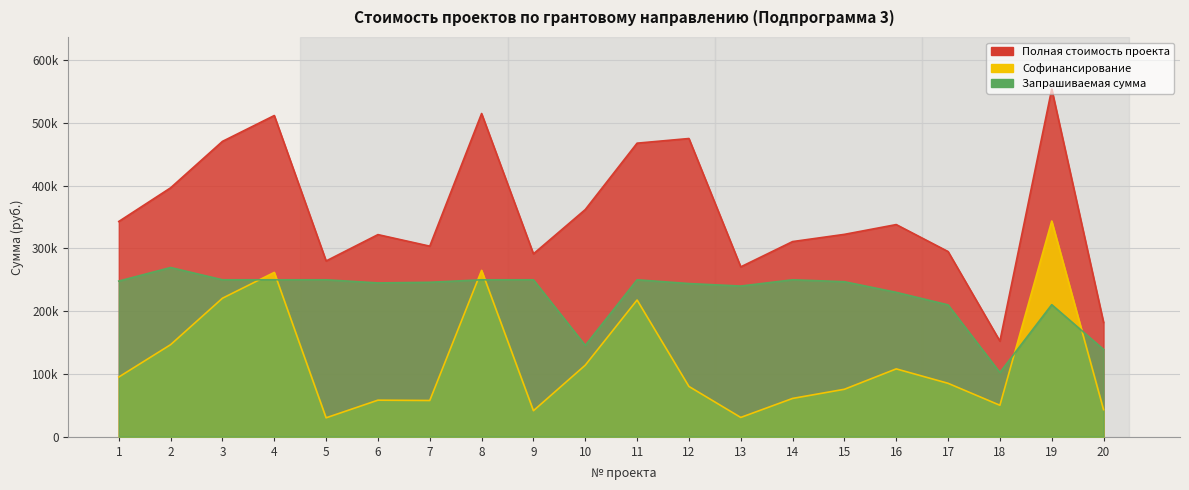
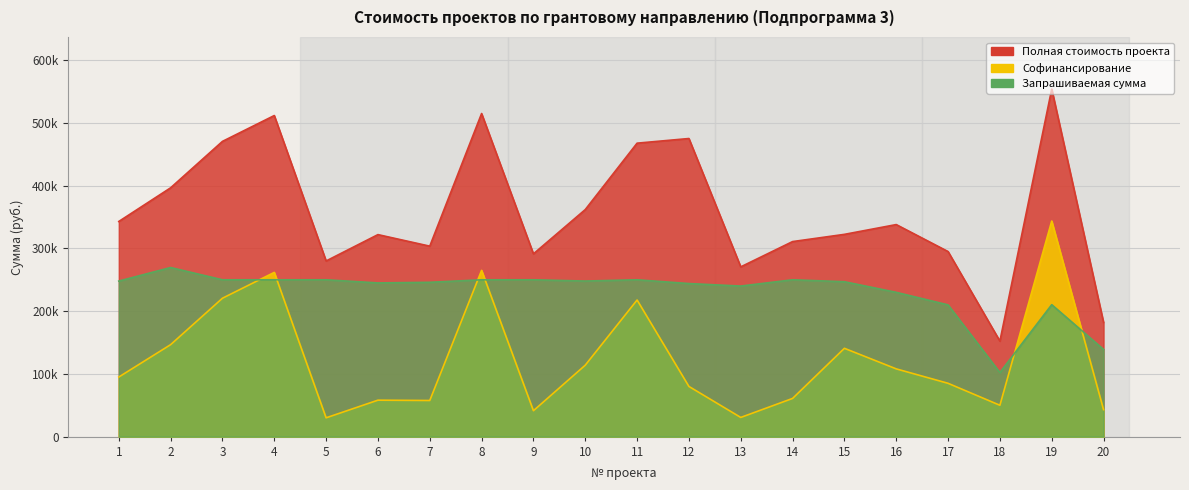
Запрашиваемая сумма, 10: 150000 -> 250000
Софинансирование, 15: 80000 -> 140000
